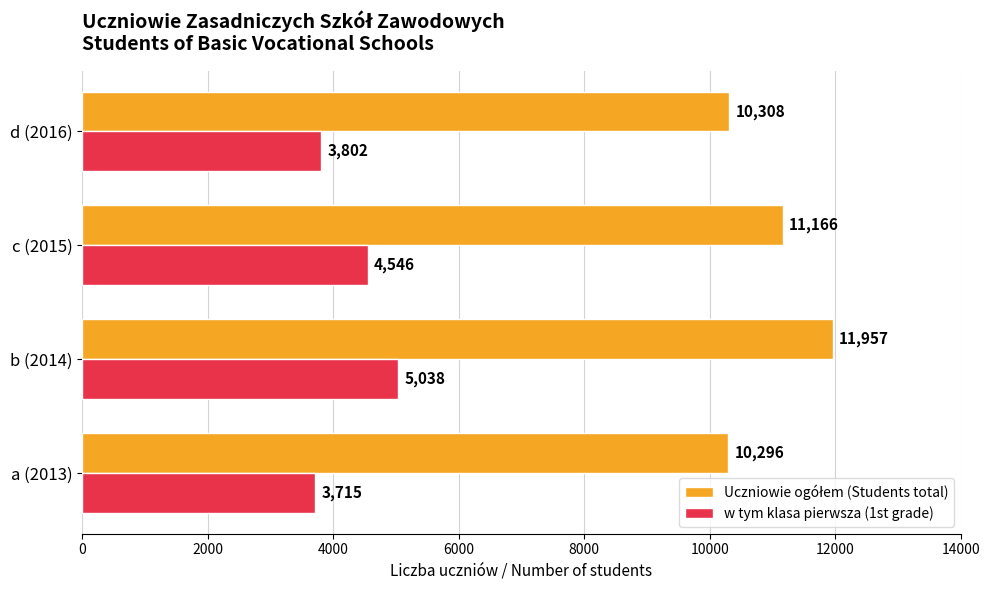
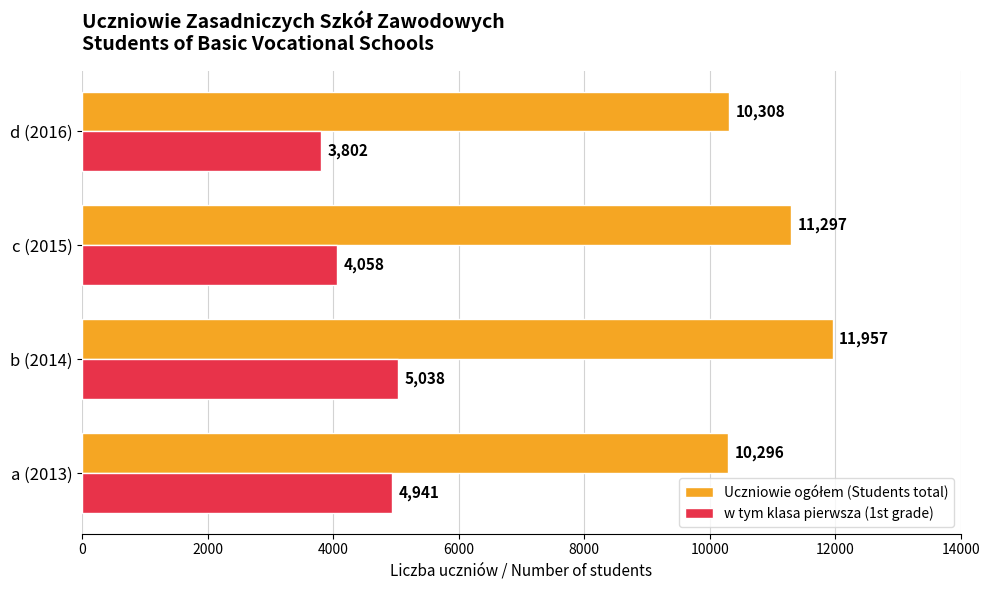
Uczniowie ogółem (Students total), c (2015): 11,166 -> 11,297
w tym klasa pierwsza (1st grade), c (2015): 4,546 -> 4,058
w tym klasa pierwsza (1st grade), a (2013): 3,715 -> 4,941
